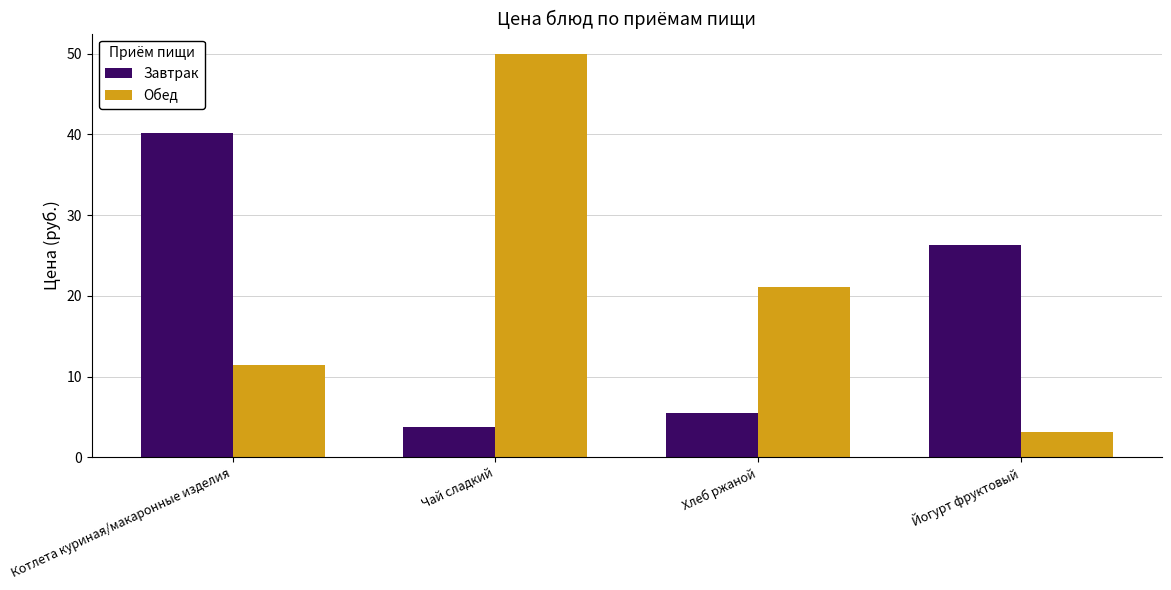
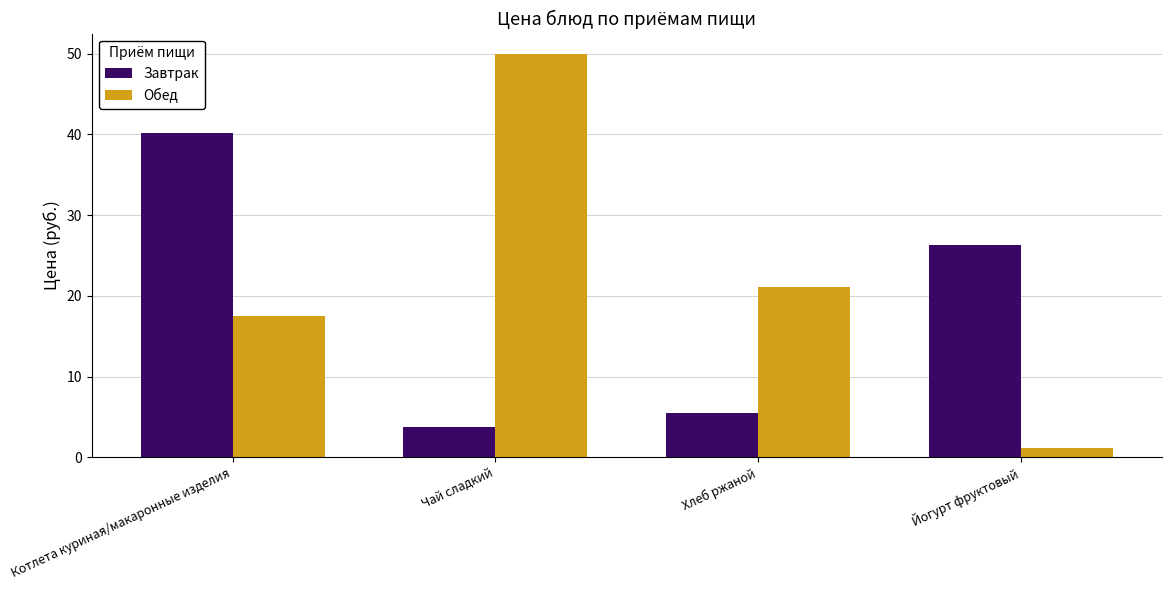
Обед, Котлета куриная/макаронные изделия: 11 -> 18
Обед, Йогурт фруктовый: 3 -> 1
